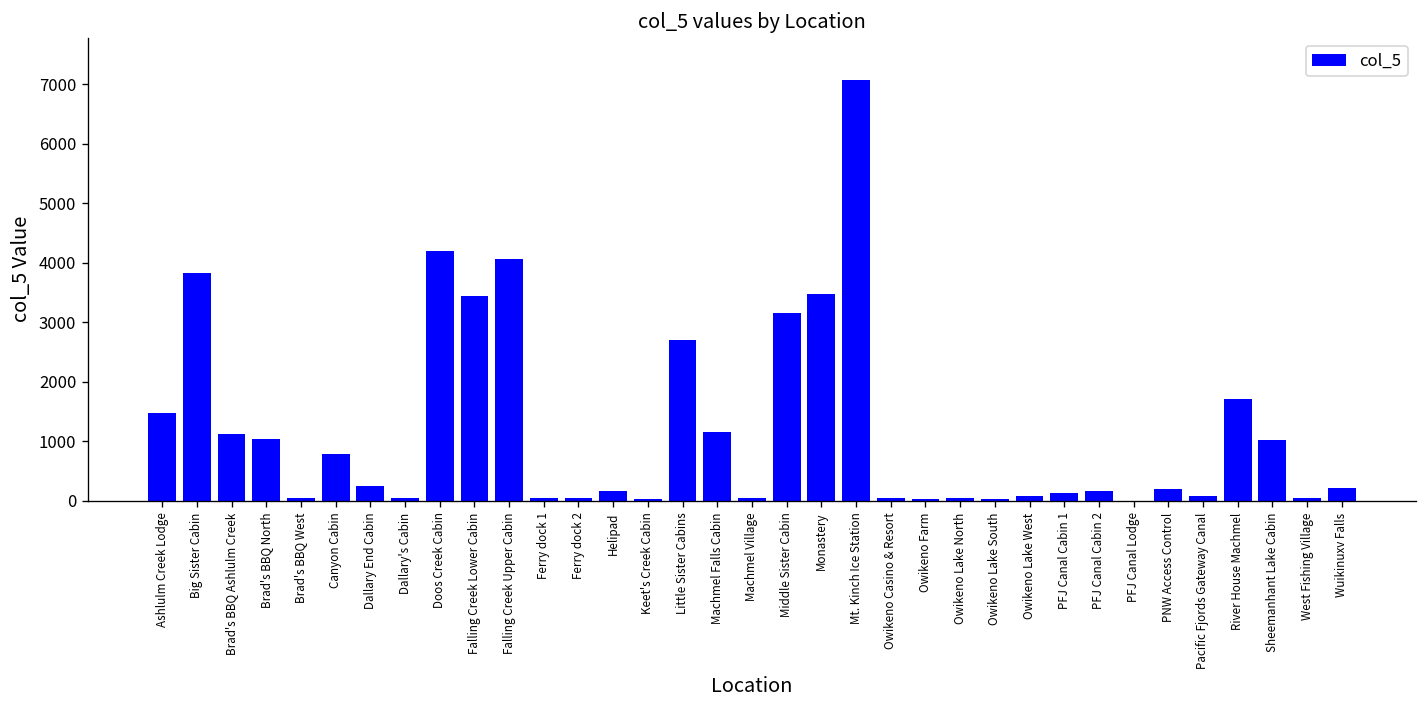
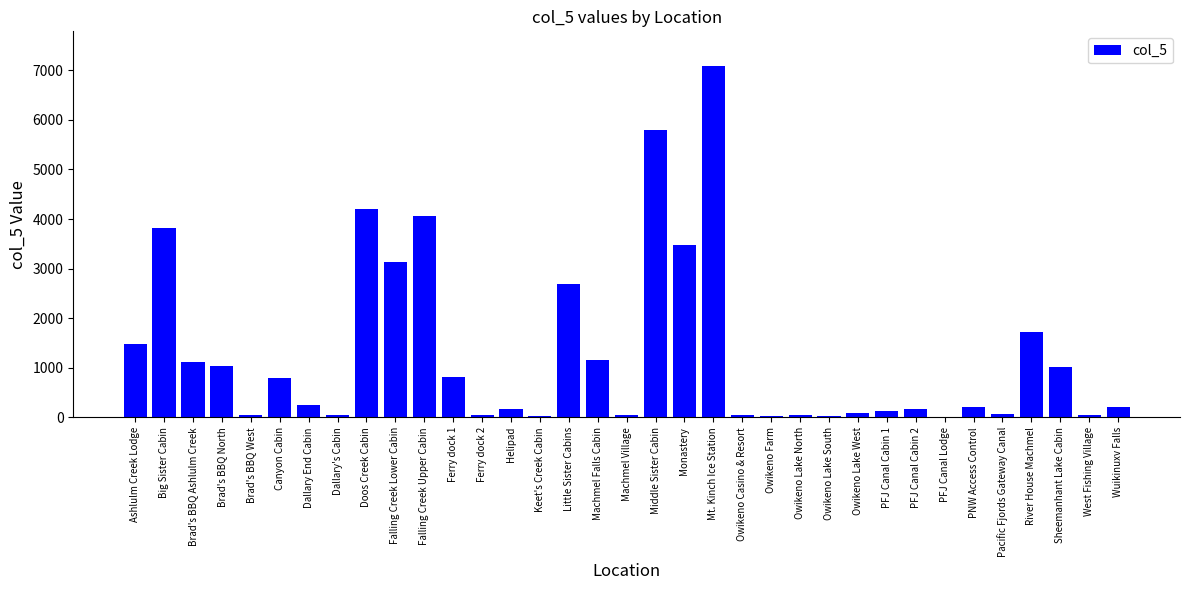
Falling Creek Lower Cabin: 3400 -> 3100
Ferry dock 1: 0 -> 800
Middle Sister Cabin: 3200 -> 5800
